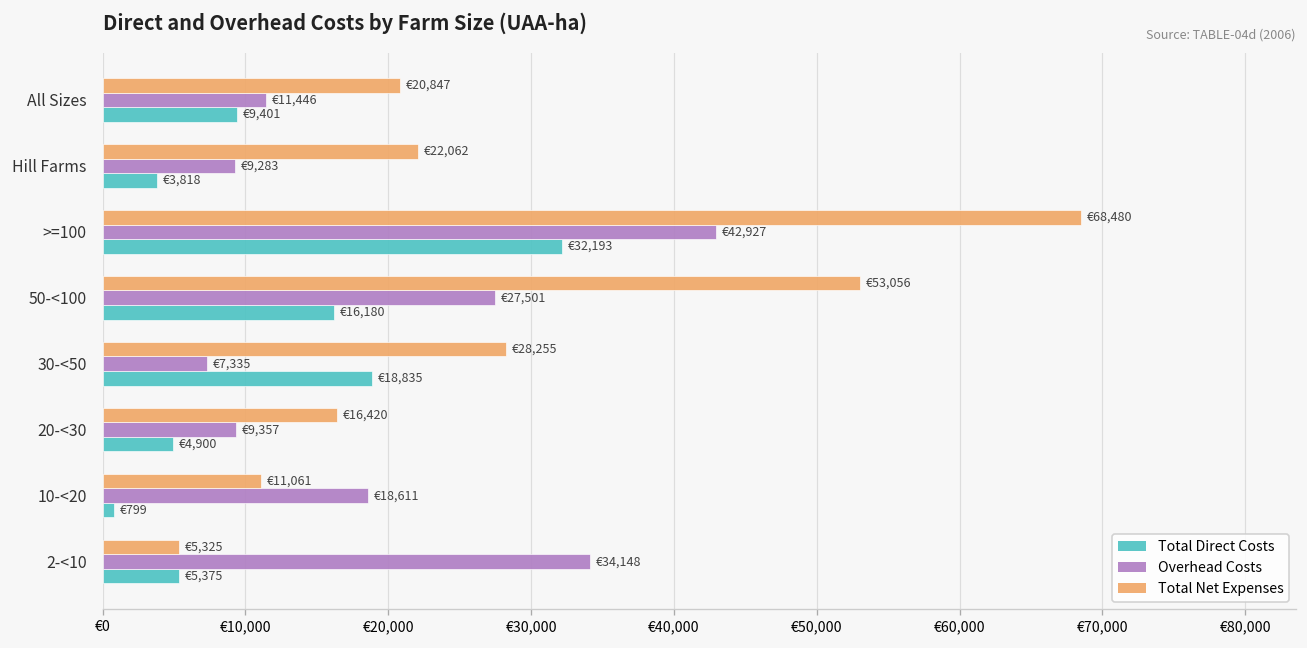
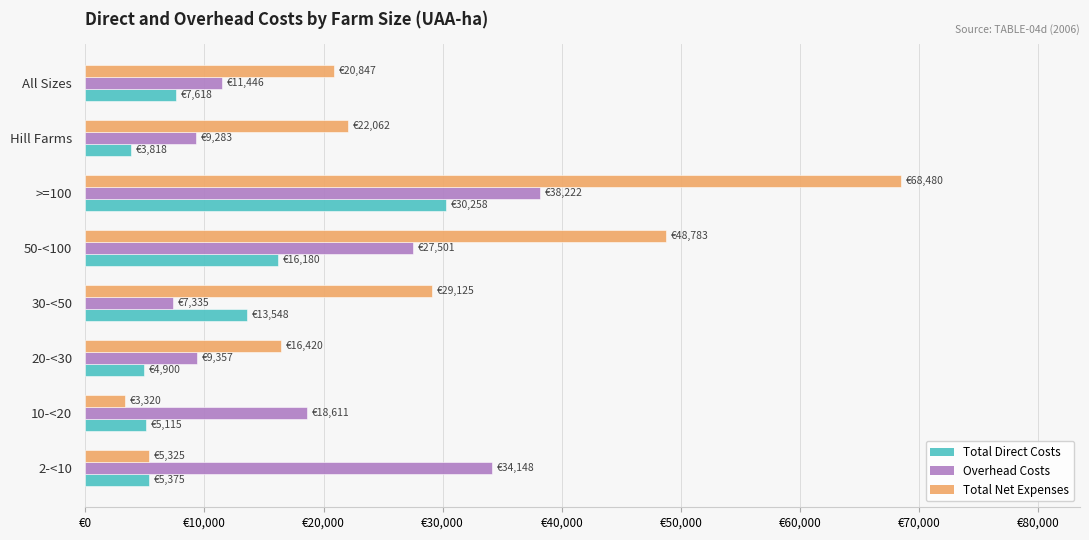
Total Direct Costs, All Sizes: €9,401 -> €7,618
Overhead Costs, >=100: €42,927 -> €38,222
Total Direct Costs, >=100: €32,193 -> €30,258
Total Net Expenses, 50-<100: €53,056 -> €48,783
Total Net Expenses, 30-<50: €28,255 -> €29,125
Total Direct Costs, 30-<50: €18,835 -> €13,548
Total Net Expenses, 10-<20: €11,061 -> €3,320
Total Direct Costs, 10-<20: €799 -> €5,115
